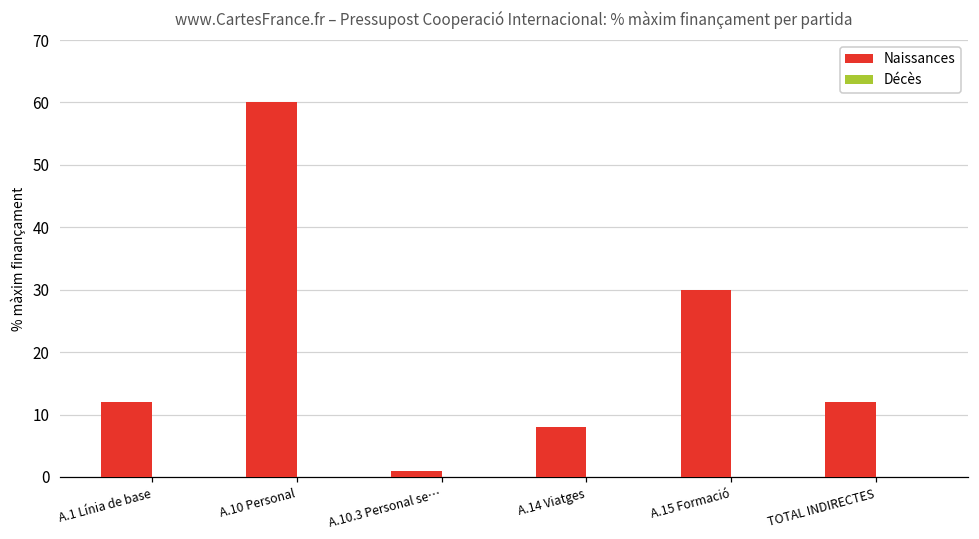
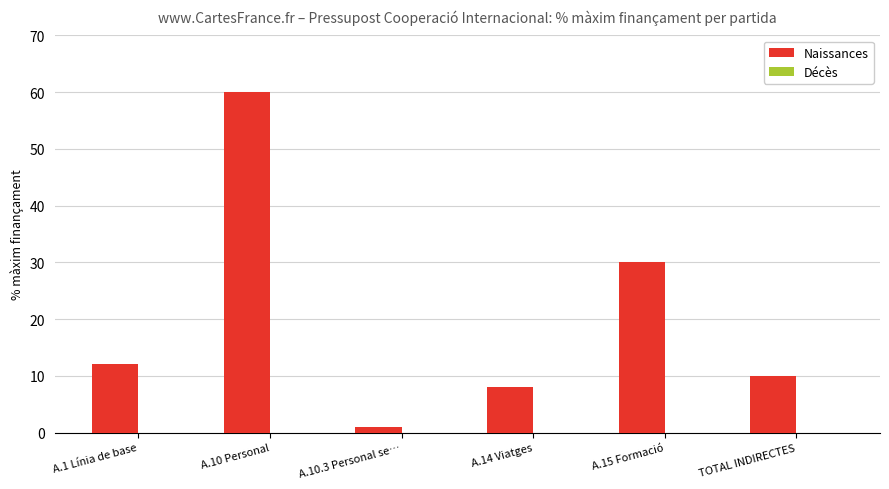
Naissances, TOTAL INDIRECTES: 12 -> 10
